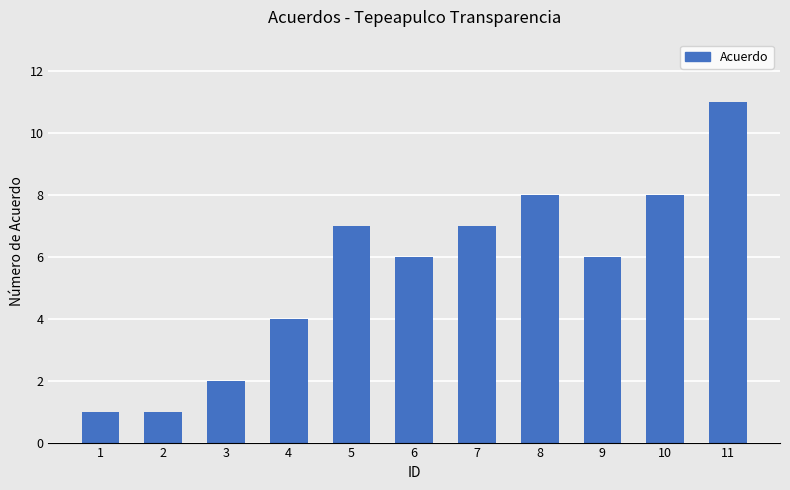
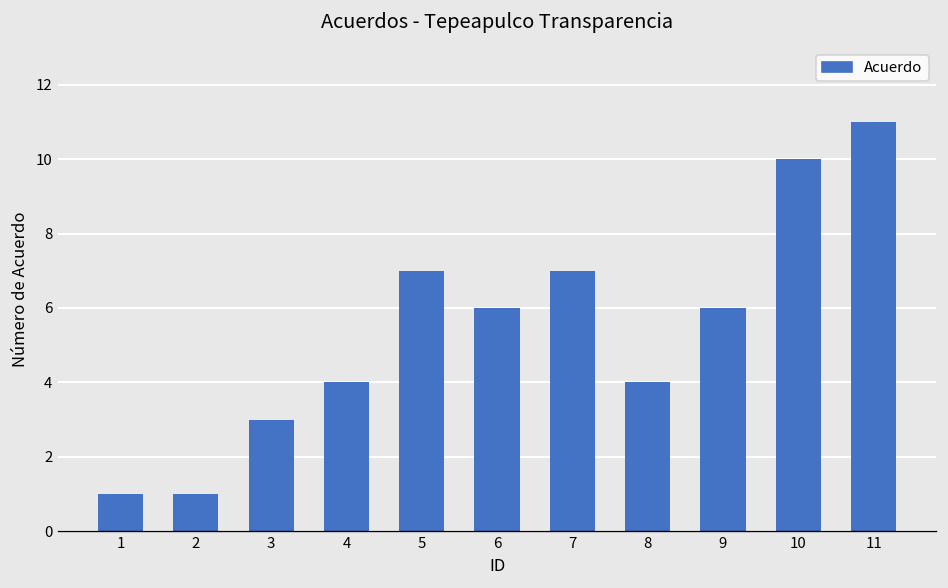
3: 2 -> 3
8: 8 -> 4
10: 8 -> 10
